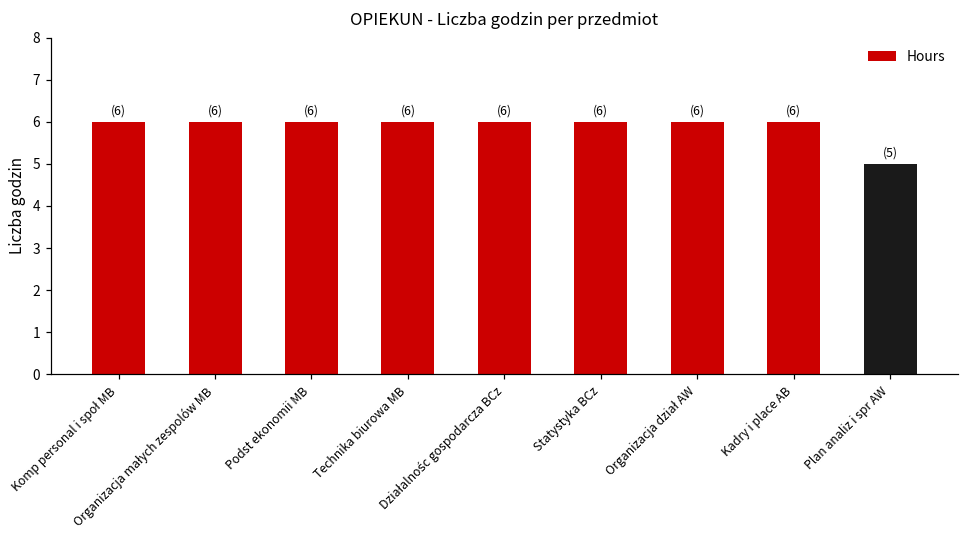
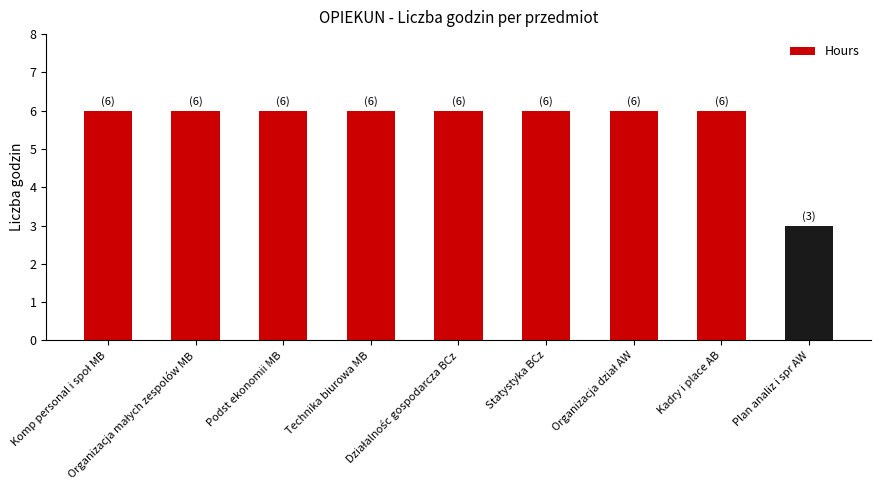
Plan analiz i spr AW: (5) -> (3)
